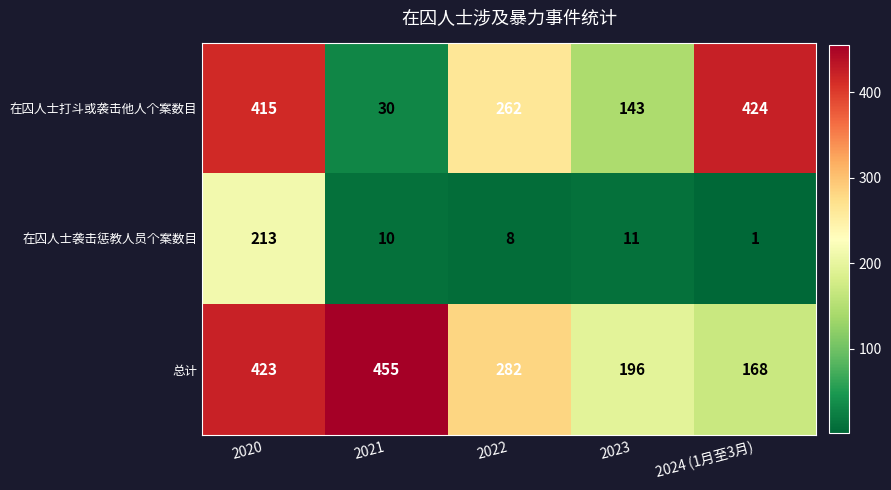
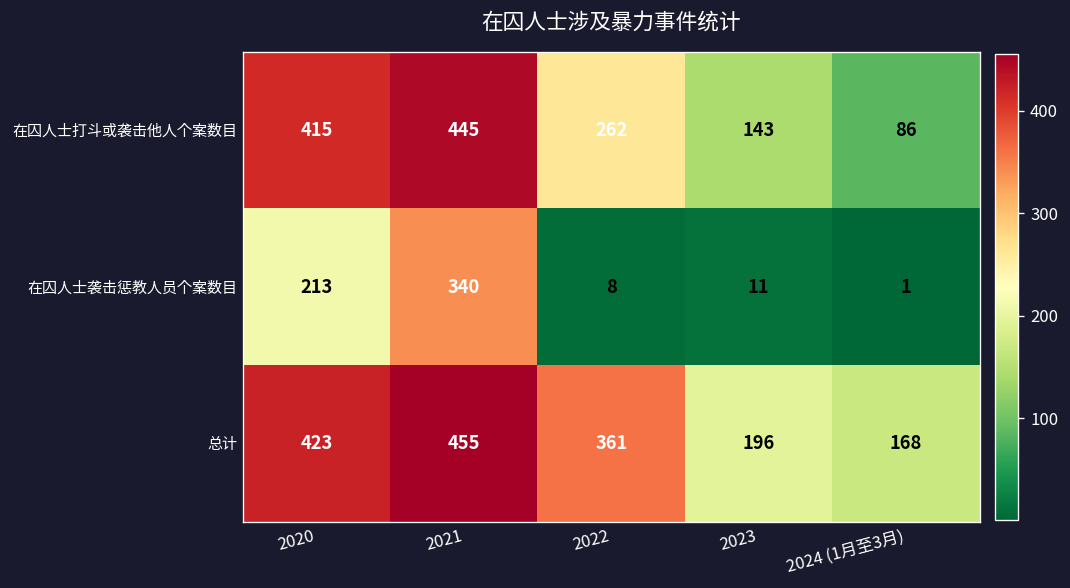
在囚人士打斗或袭击他人个案数目, 2021: 30 -> 445
在囚人士打斗或袭击他人个案数目, 2024 (1月至3月): 424 -> 86
在囚人士袭击惩教人员个案数目, 2021: 10 -> 340
总计, 2022: 282 -> 361
